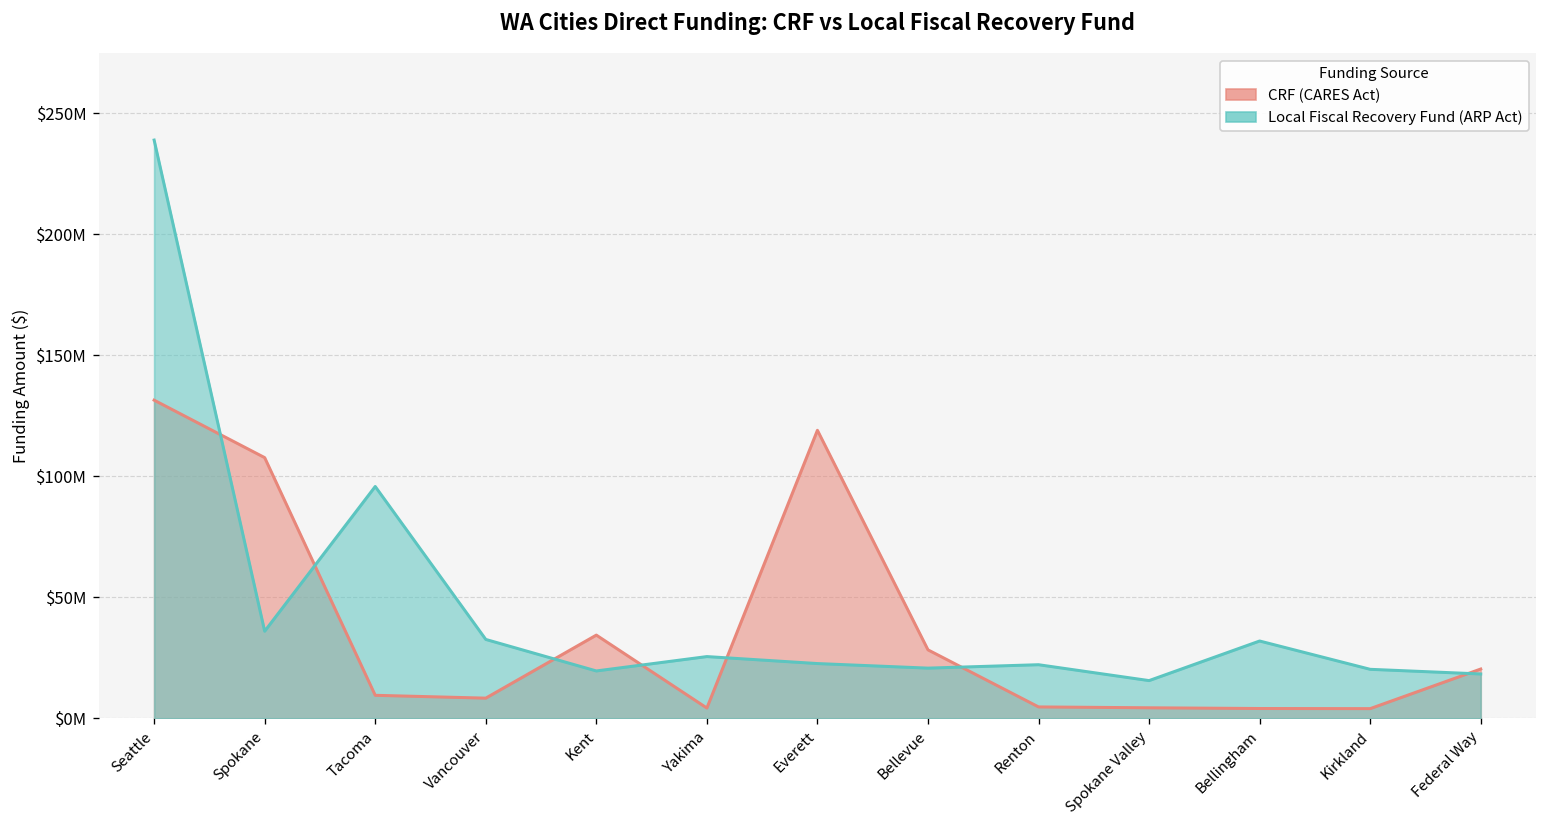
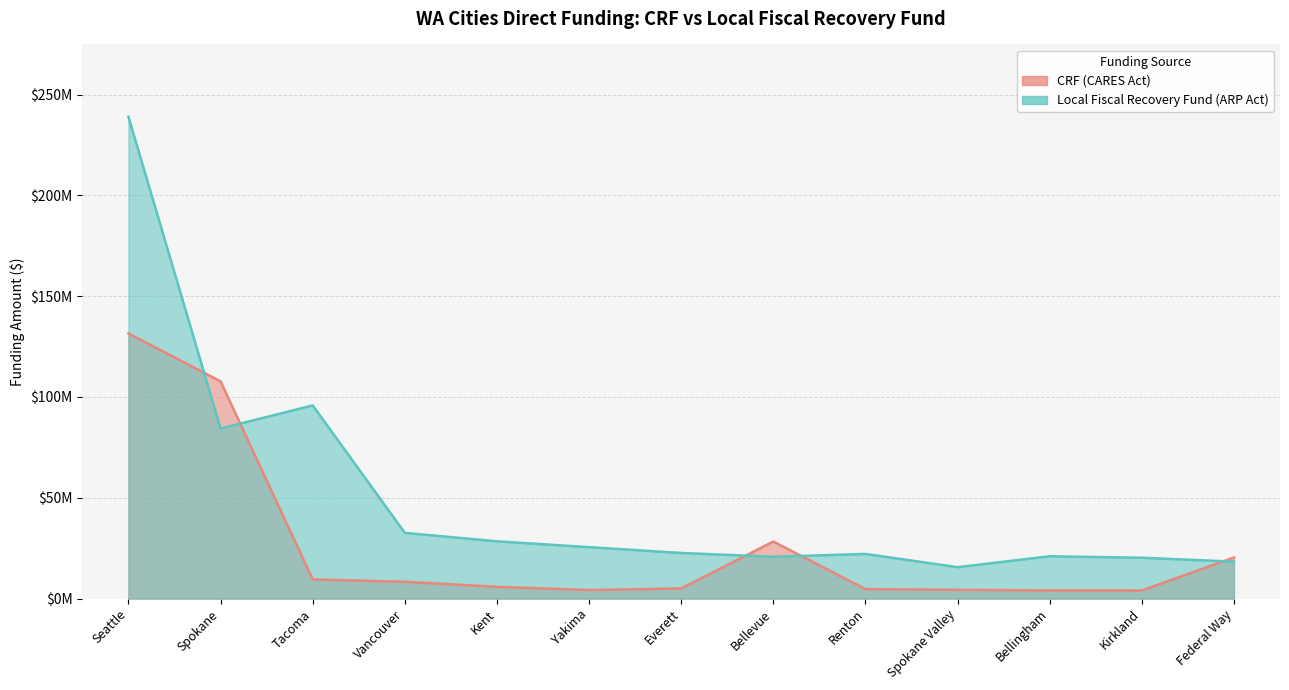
Local Fiscal Recovery Fund (ARP Act), Spokane: $36000000 -> $84000000
CRF (CARES Act), Kent: $34000000 -> $6000000
Local Fiscal Recovery Fund (ARP Act), Kent: $20000000 -> $28000000
CRF (CARES Act), Everett: $119000000 -> $5000000
Local Fiscal Recovery Fund (ARP Act), Bellingham: $32000000 -> $21000000
